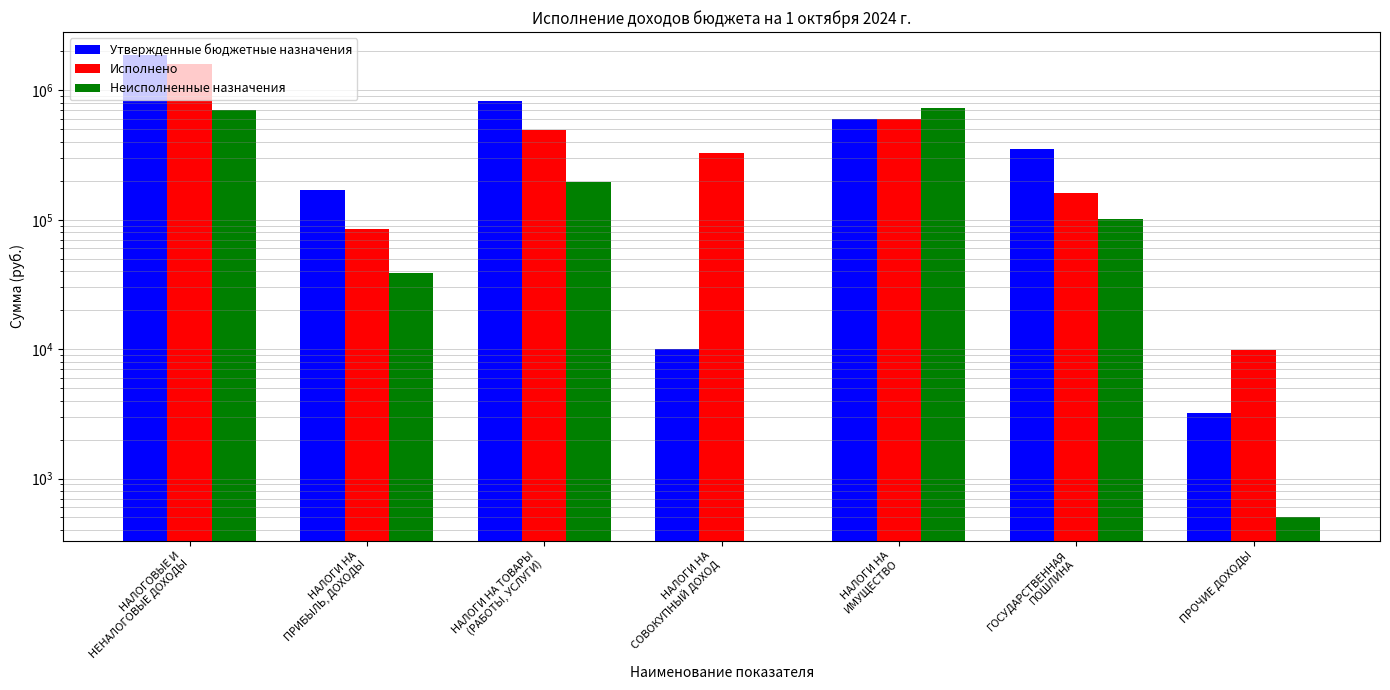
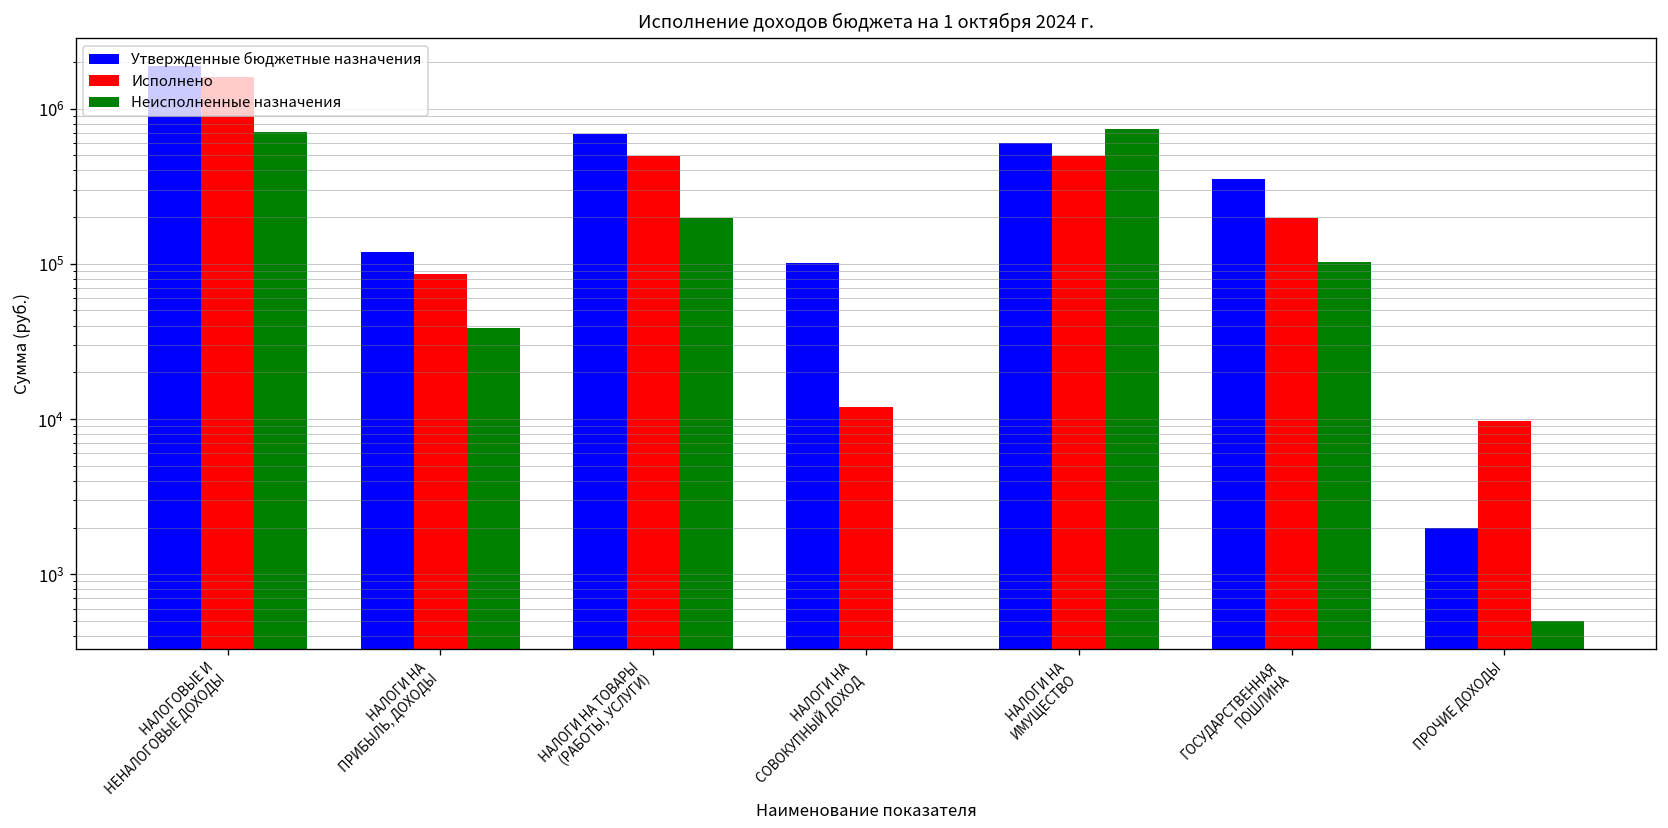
Утвержденные бюджетные назначения, НАЛОГИ НА ПРИБЫЛЬ, ДОХОДЫ: 170000 -> 120000
Утвержденные бюджетные назначения, НАЛОГИ НА ТОВАРЫ (РАБОТЫ, УСЛУГИ): 800000 -> 700000
Утвержденные бюджетные назначения, НАЛОГИ НА СОВОКУПНЫЙ ДОХОД: 10000 -> 100000
Исполнено, НАЛОГИ НА СОВОКУПНЫЙ ДОХОД: 330000 -> 12000
Исполнено, НАЛОГИ НА ИМУЩЕСТВО: 600000 -> 490000
Исполнено, ГОСУДАРСТВЕННАЯ ПОШЛИНА: 160000 -> 200000
Утвержденные бюджетные назначения, ПРОЧИЕ ДОХОДЫ: 3200 -> 2000
